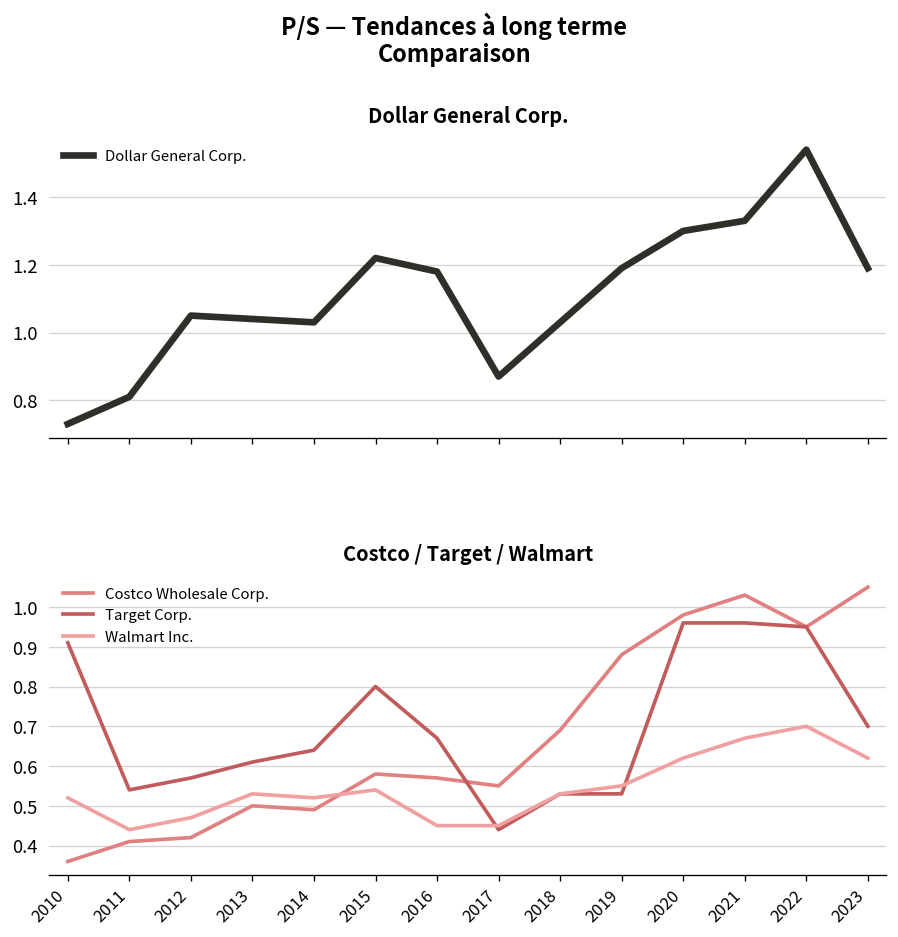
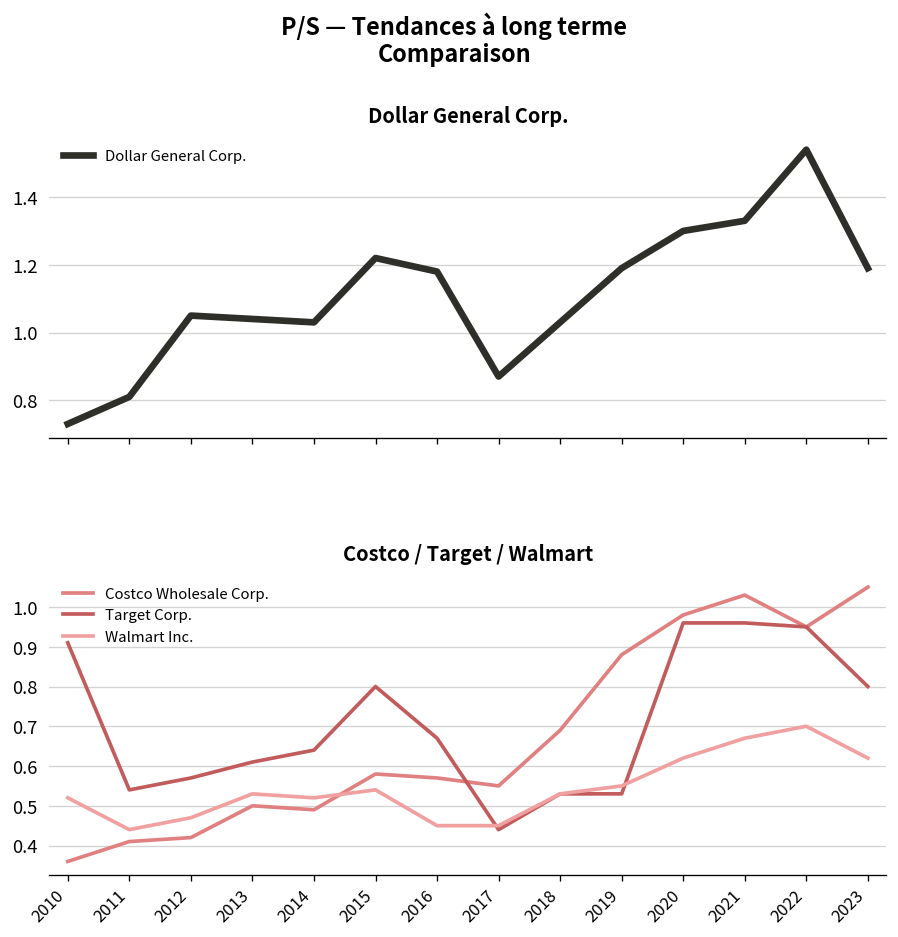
Costco / Target / Walmart, Target Corp., 2023: 0.7 -> 0.8
